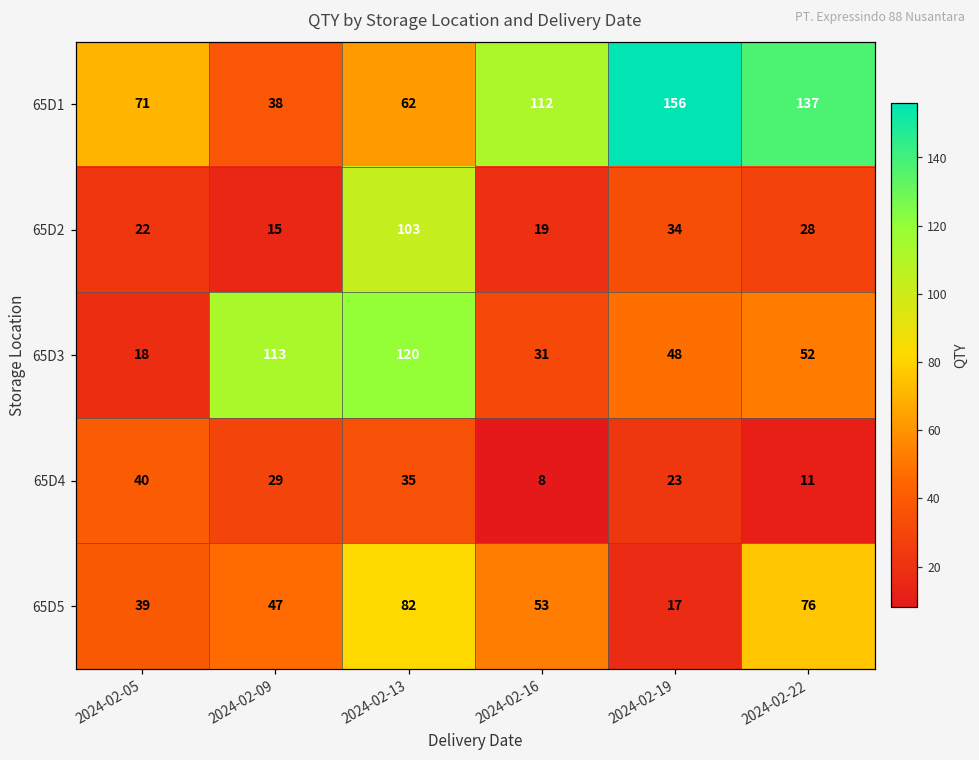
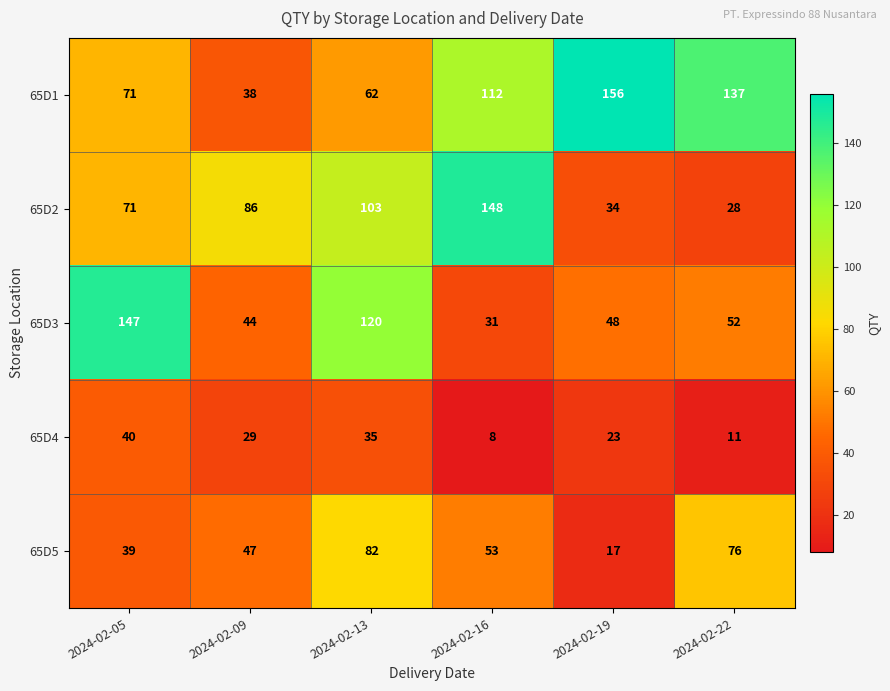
65D2, 2024-02-05: 22 -> 71
65D2, 2024-02-09: 15 -> 86
65D2, 2024-02-16: 19 -> 148
65D3, 2024-02-05: 18 -> 147
65D3, 2024-02-09: 113 -> 44
